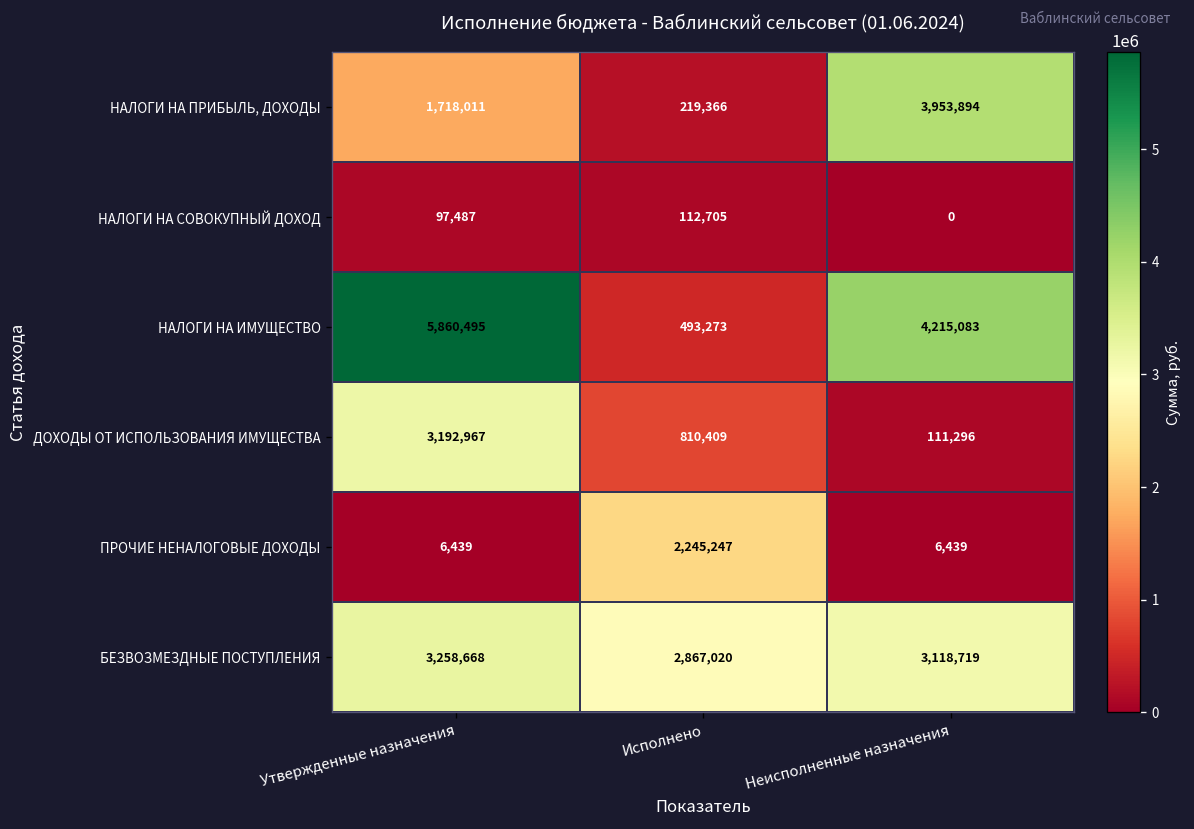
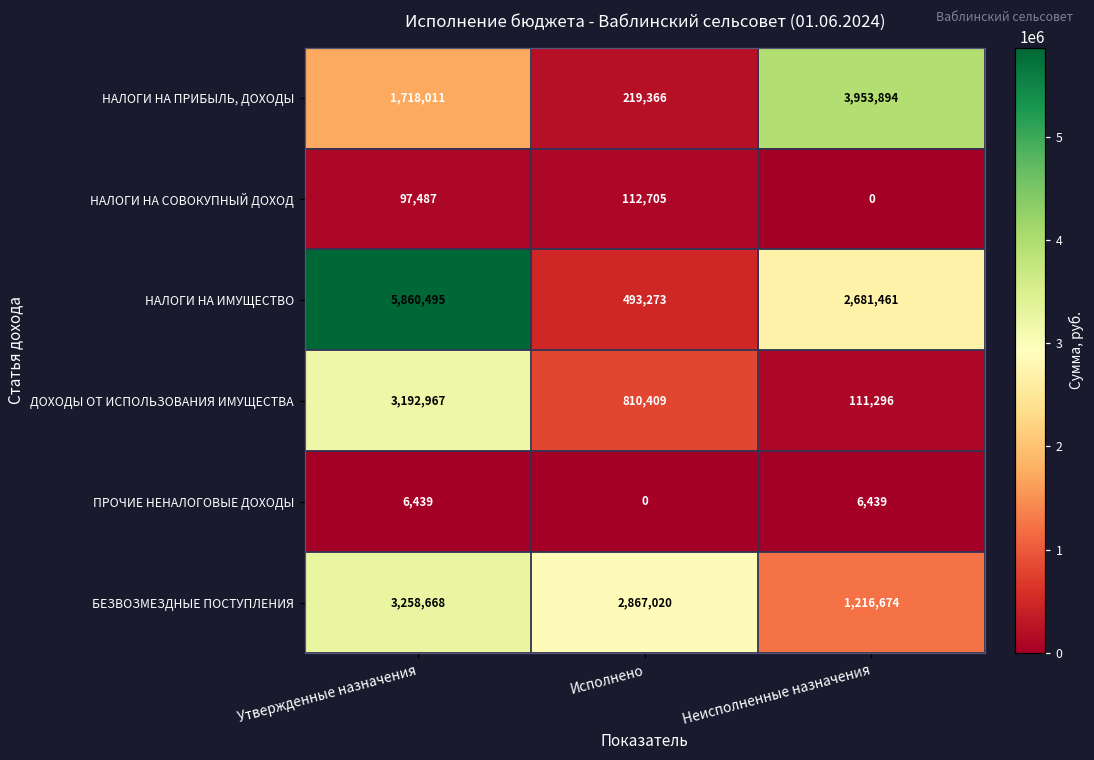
НАЛОГИ НА ИМУЩЕСТВО, Неисполненные назначения: 4,215,083 -> 2,681,461
ПРОЧИЕ НЕНАЛОГОВЫЕ ДОХОДЫ, Исполнено: 2,245,247 -> 0
БЕЗВОЗМЕЗДНЫЕ ПОСТУПЛЕНИЯ, Неисполненные назначения: 3,118,719 -> 1,216,674
